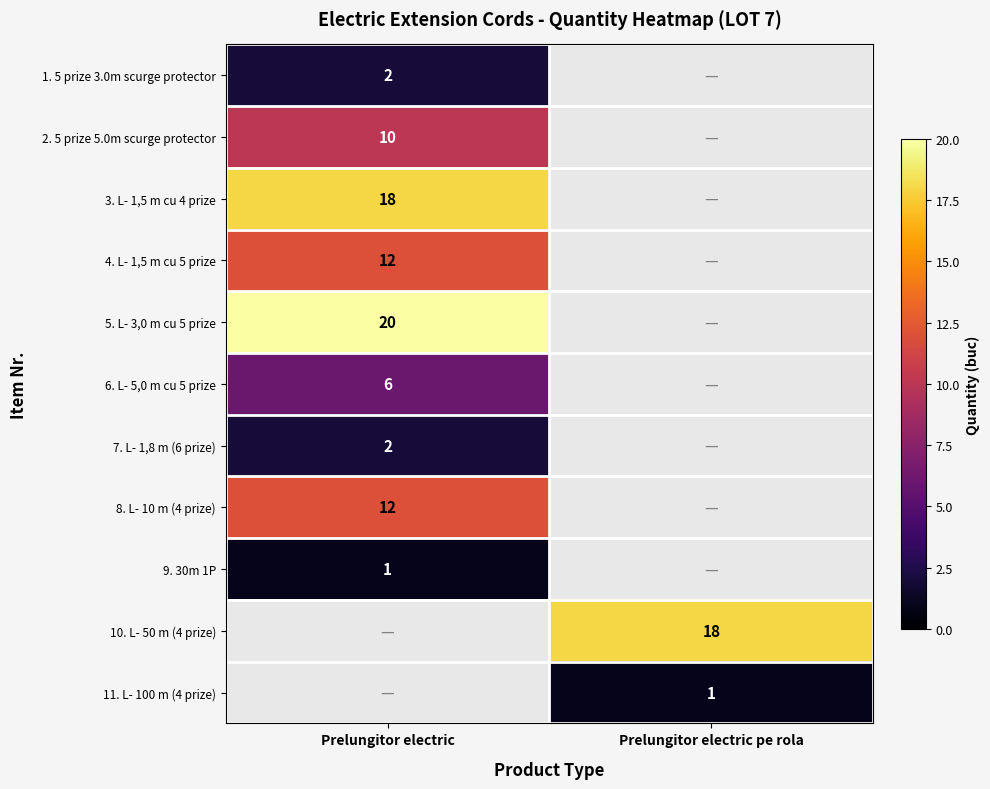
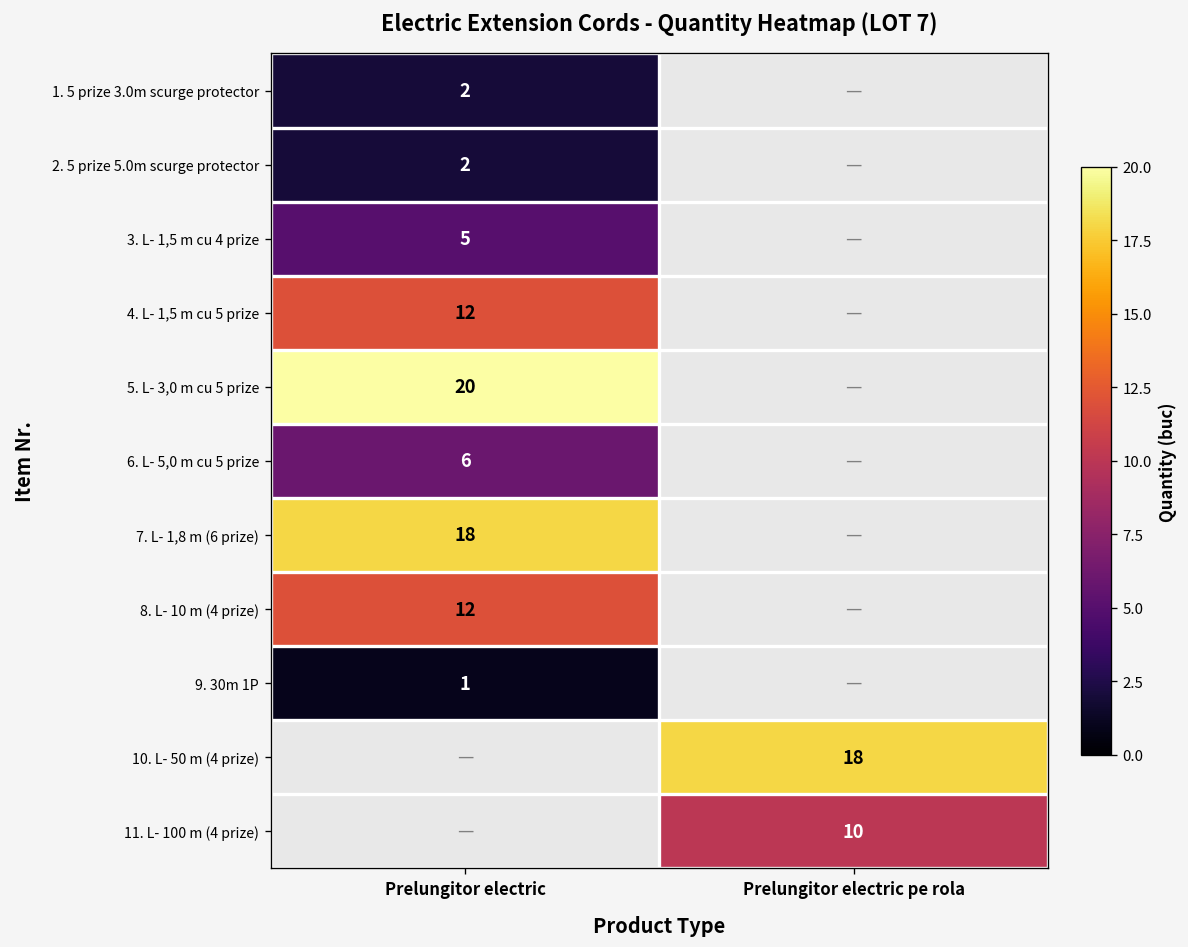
2. 5 prize 5.0m scurge protector, Prelungitor electric: 10 -> 2
3. L- 1,5 m cu 4 prize, Prelungitor electric: 18 -> 5
7. L- 1,8 m (6 prize), Prelungitor electric: 2 -> 18
11. L- 100 m (4 prize), Prelungitor electric pe rola: 1 -> 10
